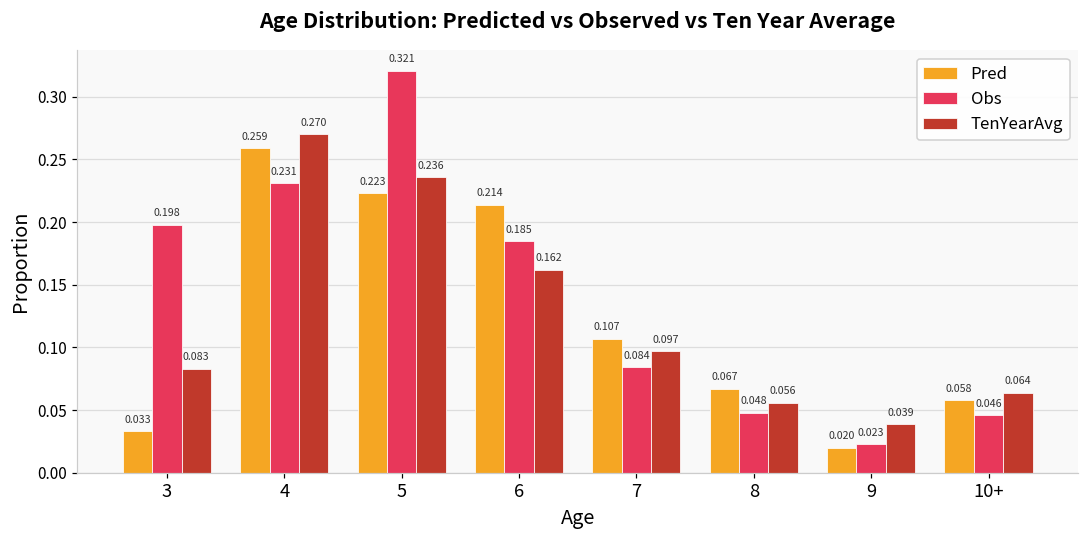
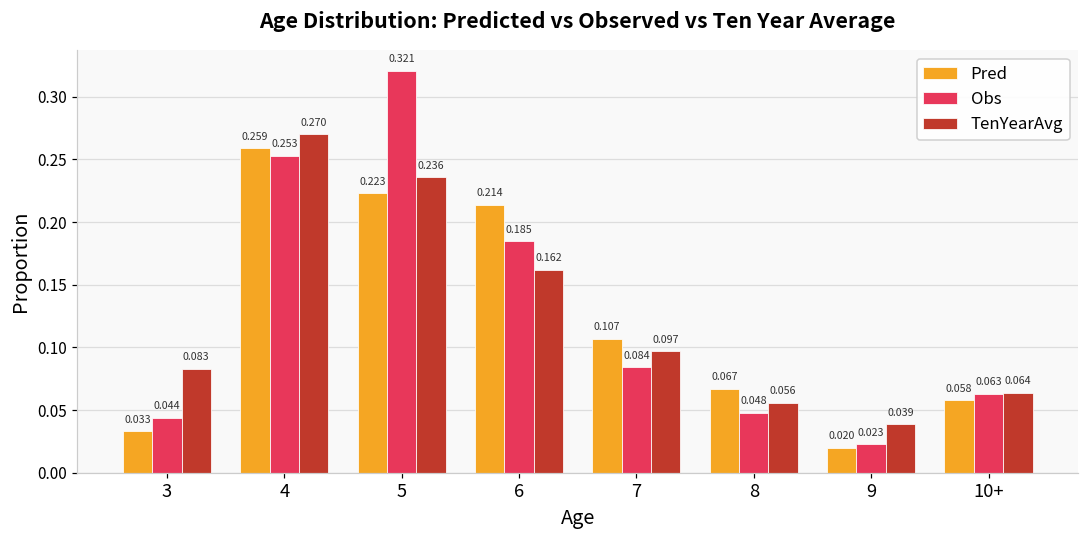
Obs, 3: 0.198 -> 0.044
Obs, 4: 0.231 -> 0.253
Obs, 10+: 0.046 -> 0.063
